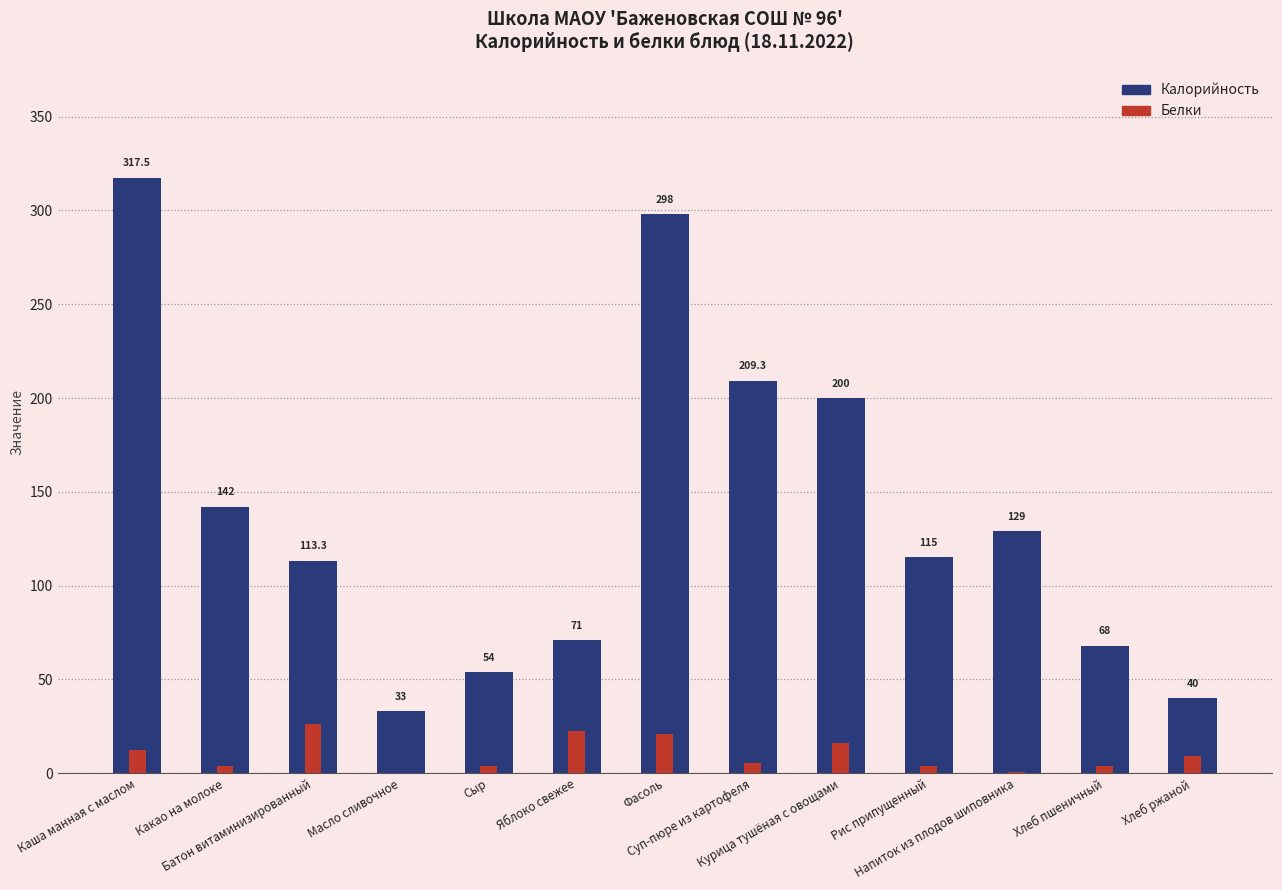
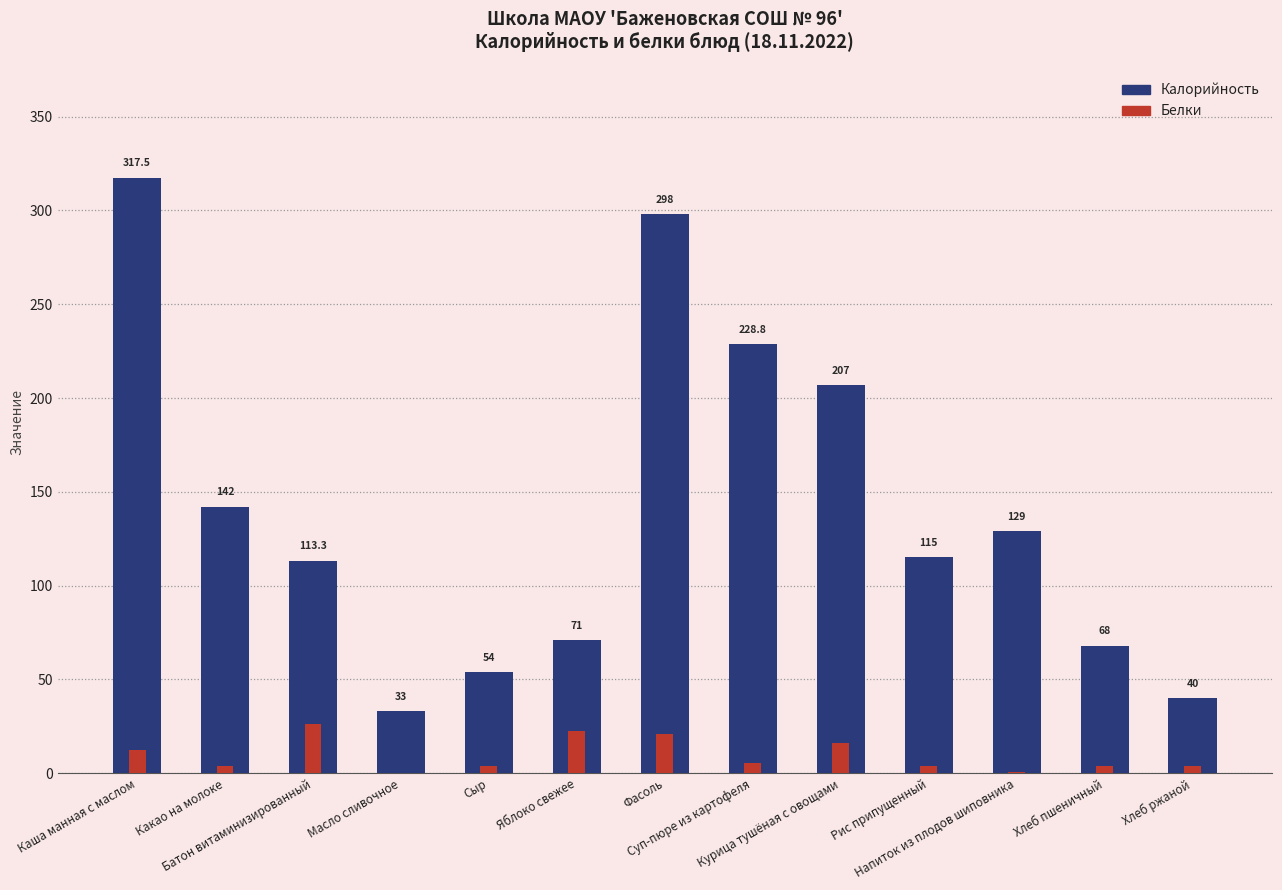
Калорийность, Суп-пюре из картофеля: 209.3 -> 228.8
Калорийность, Курица тушёная с овощами: 200 -> 207
Белки, Хлеб ржаной: 9 -> 4
